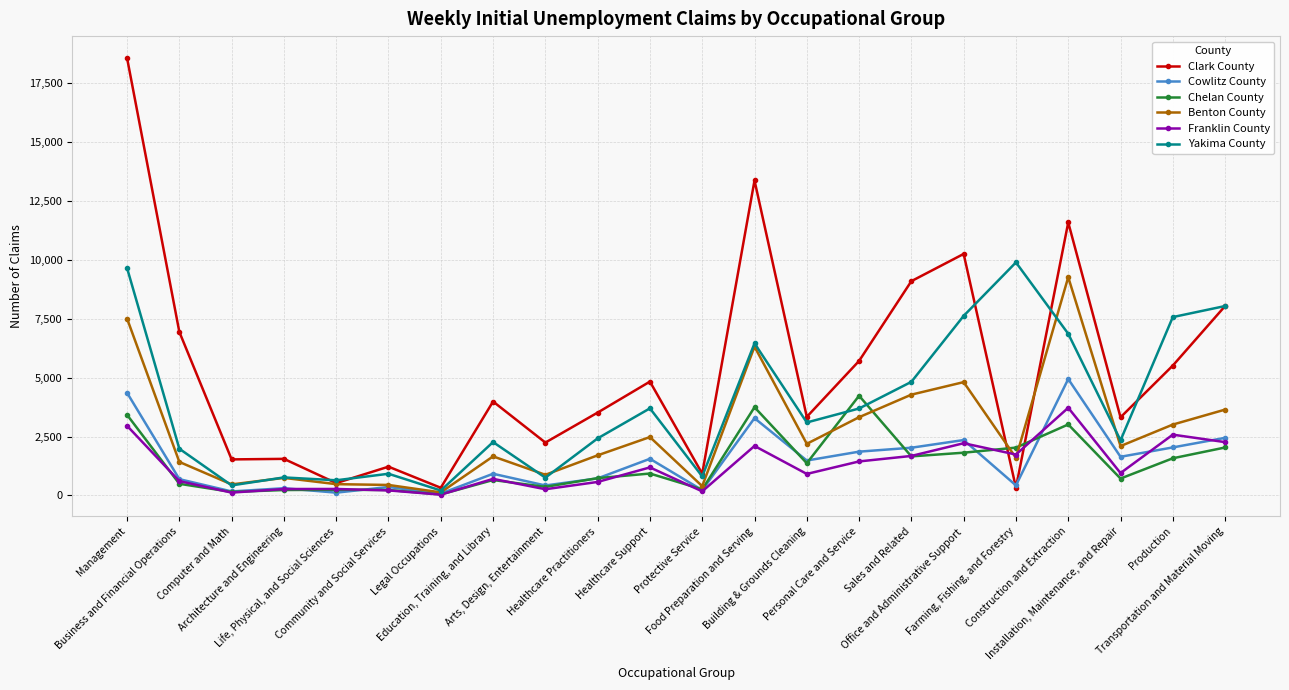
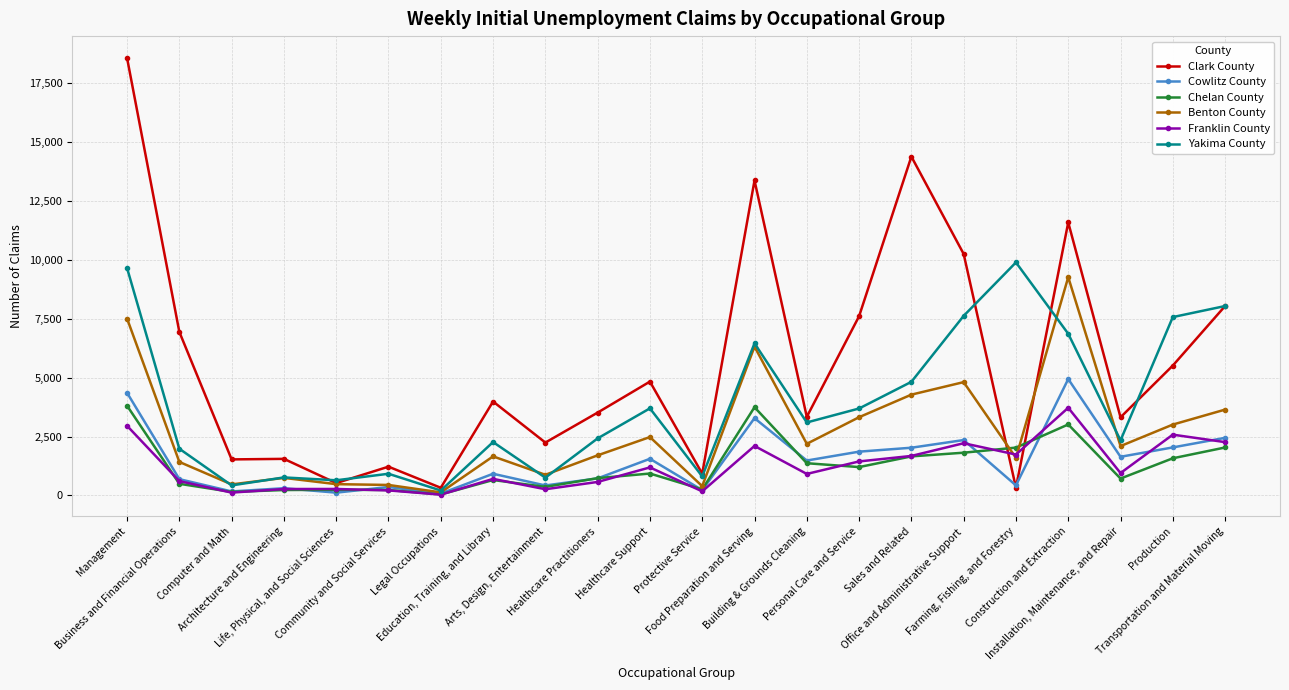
Chelan County, Management: 3,400 -> 3,800
Clark County, Personal Care and Service: 5,700 -> 7,600
Chelan County, Personal Care and Service: 4,200 -> 1,200
Clark County, Sales and Related: 9,100 -> 14,400
